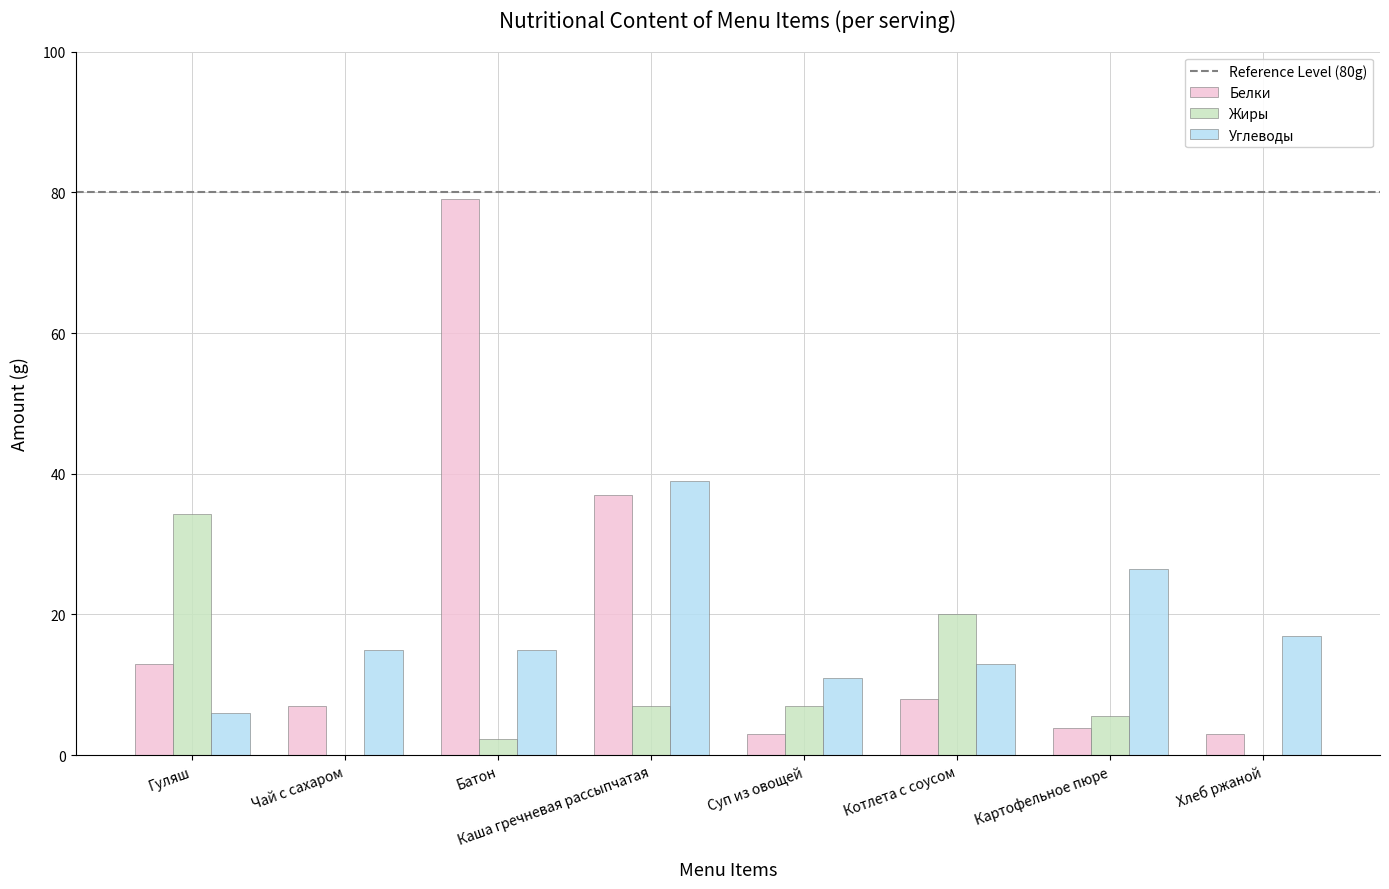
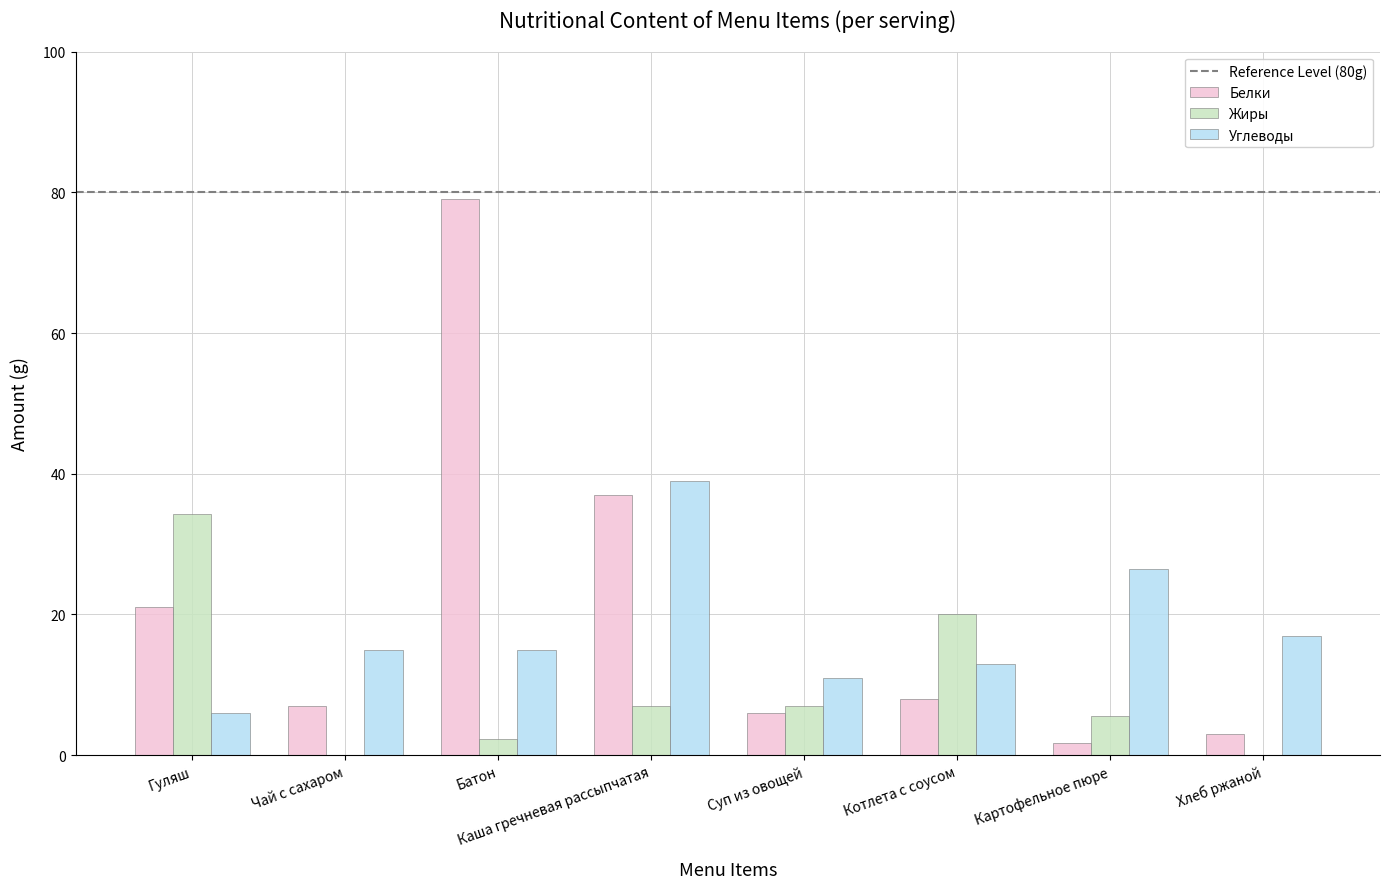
Белки, Гуляш: 13 -> 21
Белки, Суп из овощей: 3 -> 6
Белки, Картофельное пюре: 4 -> 2
